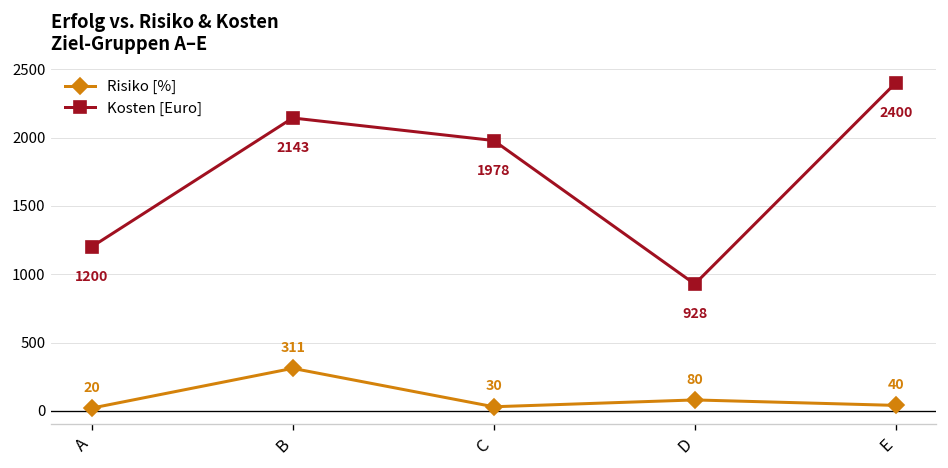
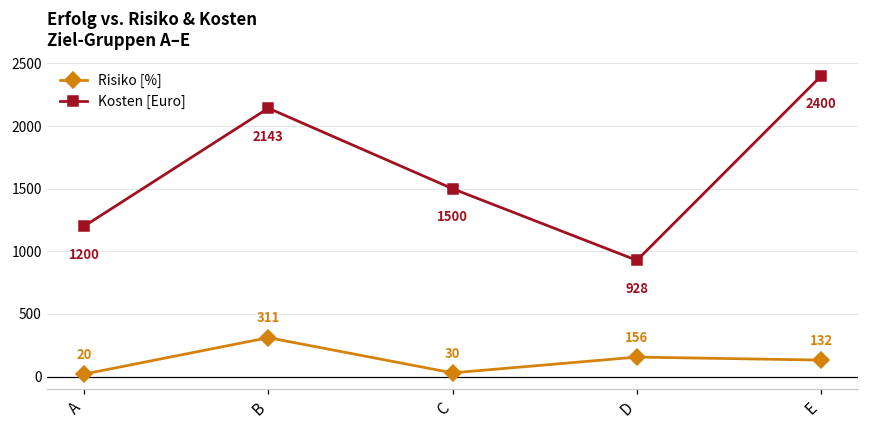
Kosten [Euro], C: 1978 -> 1500
Risiko [%], D: 80 -> 156
Risiko [%], E: 40 -> 132
